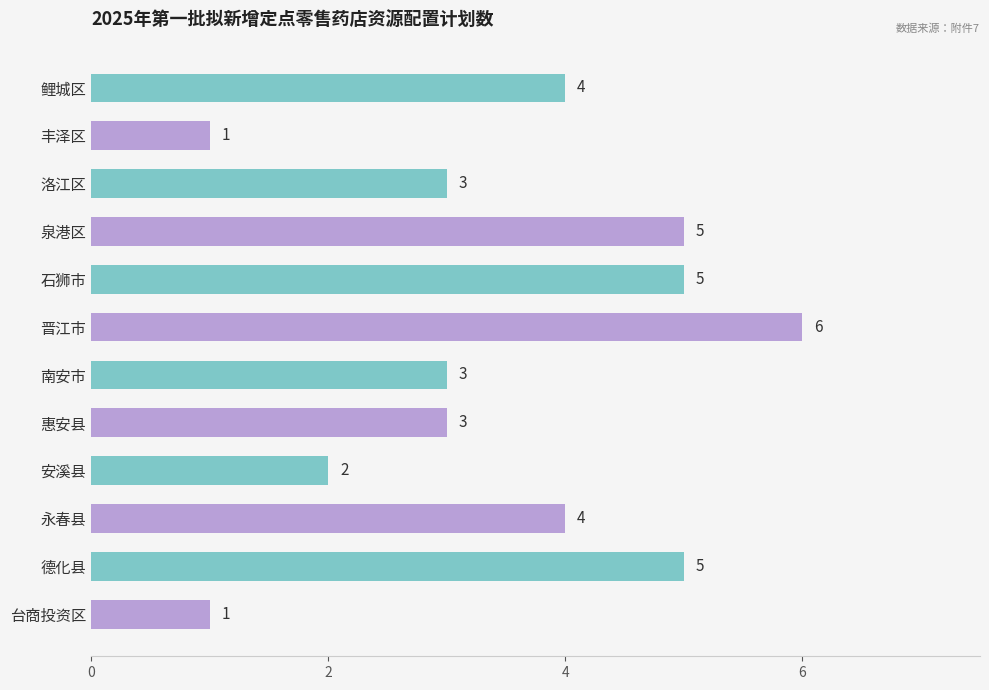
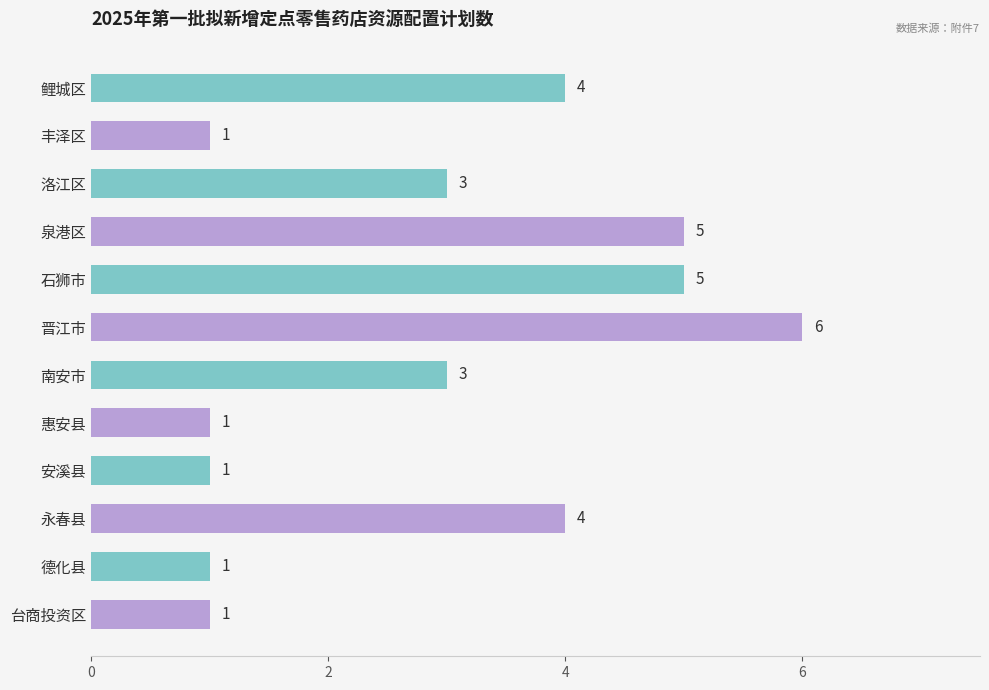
惠安县: 3 -> 1
安溪县: 2 -> 1
德化县: 5 -> 1
